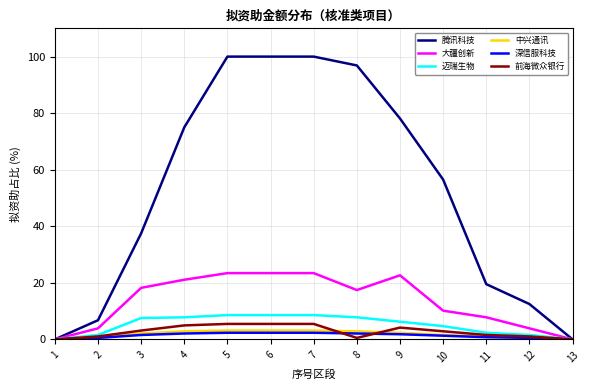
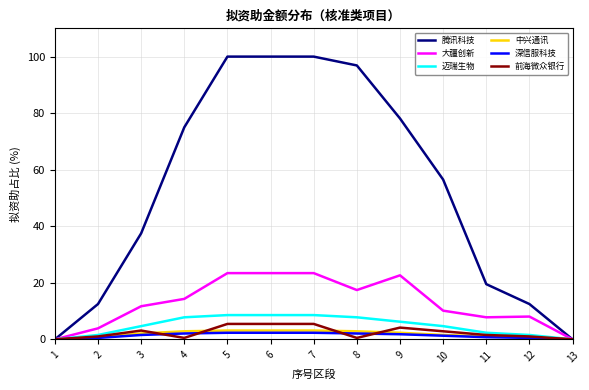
腾讯科技, 2: 7 -> 13
大疆创新, 3: 18 -> 12
迈瑞生物, 3: 8 -> 5
大疆创新, 4: 21 -> 14
前海微众银行, 4: 5 -> 1
大疆创新, 12: 4 -> 8
